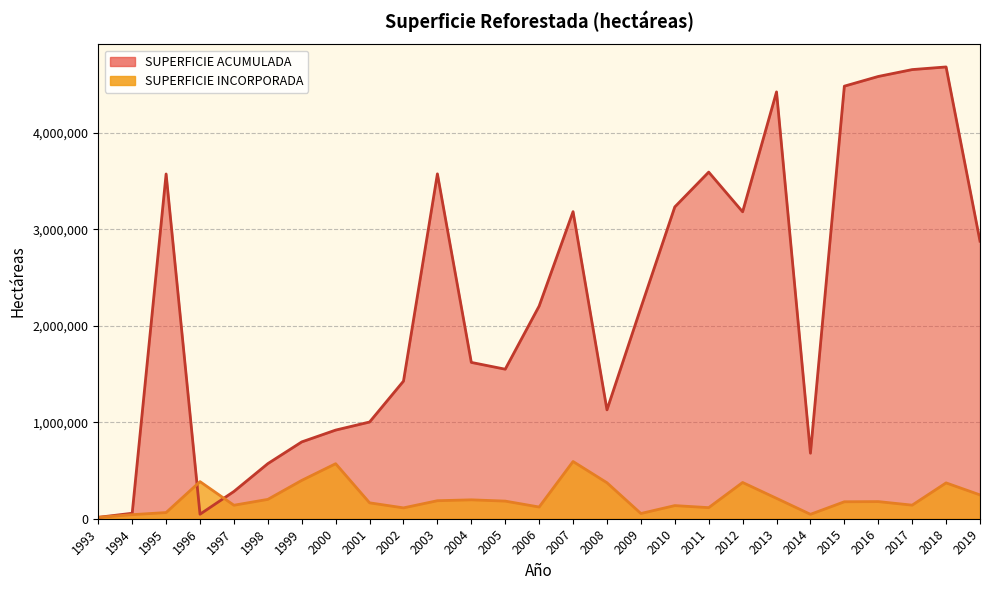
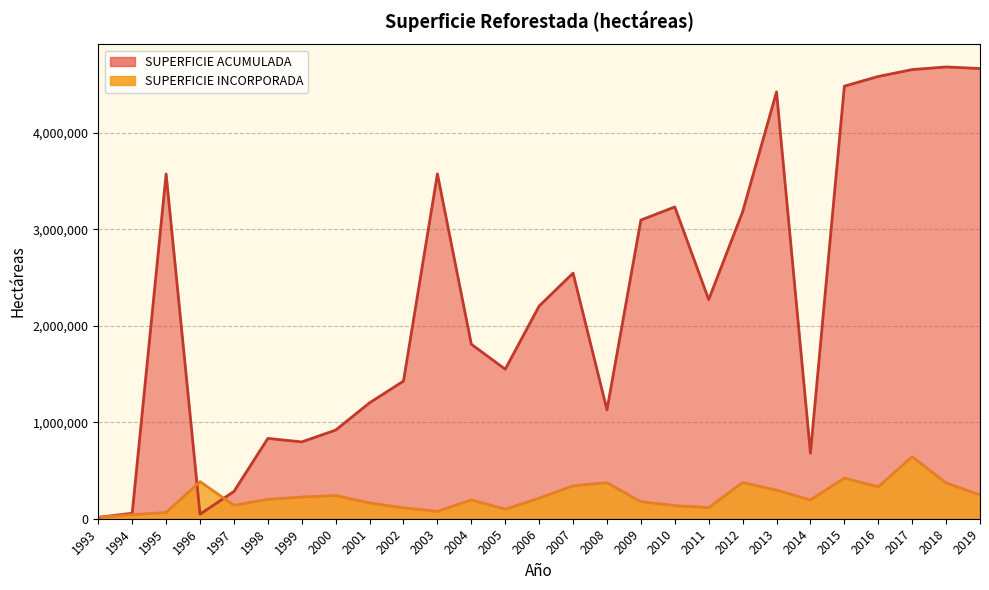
SUPERFICIE ACUMULADA, 1998: 600,000 -> 800,000
SUPERFICIE INCORPORADA, 1999: 400,000 -> 200,000
SUPERFICIE INCORPORADA, 2000: 600,000 -> 200,000
SUPERFICIE ACUMULADA, 2001: 1,000,000 -> 1,200,000
SUPERFICIE INCORPORADA, 2003: 200,000 -> 100,000
SUPERFICIE ACUMULADA, 2004: 1,600,000 -> 1,800,000
SUPERFICIE INCORPORADA, 2005: 200,000 -> 100,000
SUPERFICIE INCORPORADA, 2006: 100,000 -> 200,000
SUPERFICIE ACUMULADA, 2007: 3,200,000 -> 2,500,000
SUPERFICIE INCORPORADA, 2007: 600,000 -> 300,000
SUPERFICIE ACUMULADA, 2009: 2,200,000 -> 3,100,000
SUPERFICIE INCORPORADA, 2009: 100,000 -> 200,000
SUPERFICIE ACUMULADA, 2011: 3,600,000 -> 2,300,000
SUPERFICIE INCORPORADA, 2013: 200,000 -> 300,000
SUPERFICIE INCORPORADA, 2014: 0 -> 200,000
SUPERFICIE INCORPORADA, 2015: 200,000 -> 400,000
SUPERFICIE INCORPORADA, 2016: 200,000 -> 300,000
SUPERFICIE INCORPORADA, 2017: 100,000 -> 600,000
SUPERFICIE ACUMULADA, 2019: 2,900,000 -> 4,700,000
